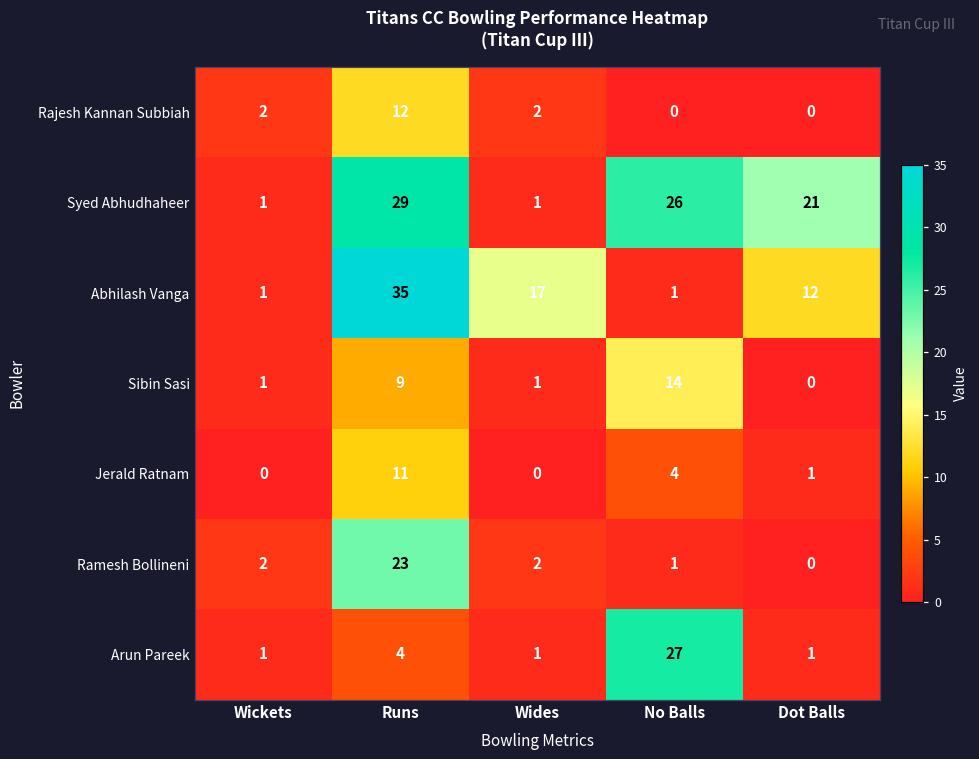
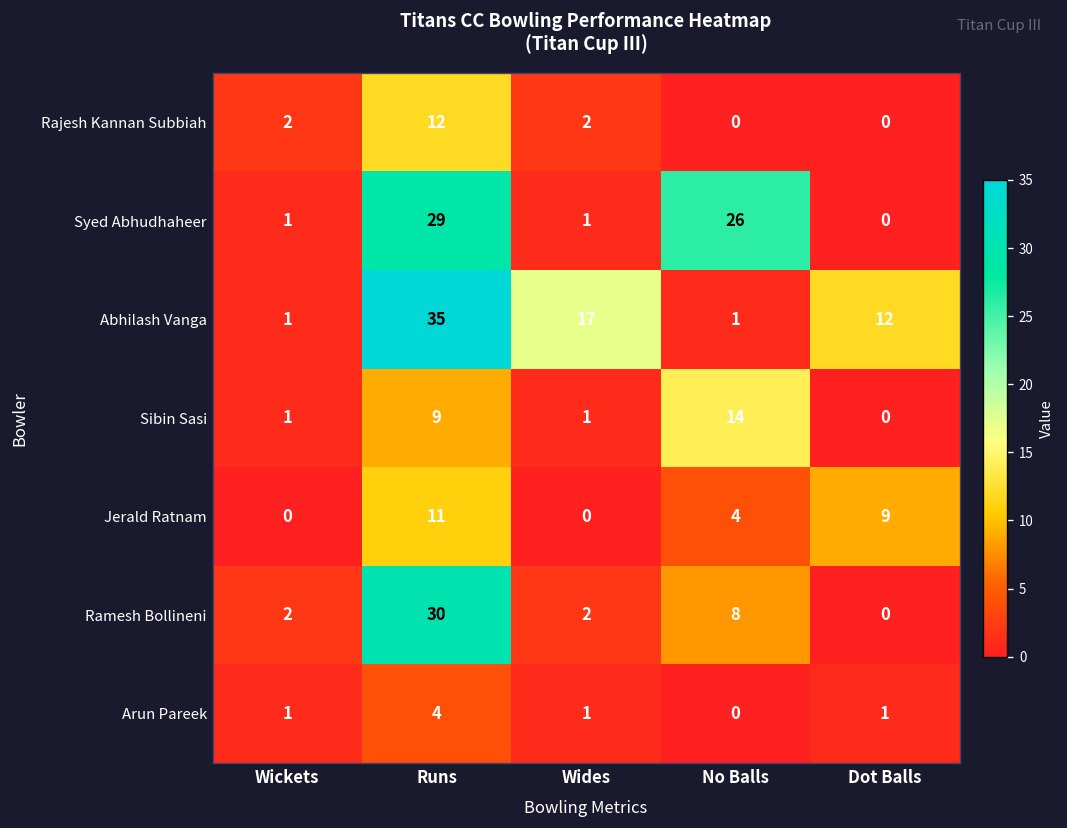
Syed Abhudhaheer, Dot Balls: 21 -> 0
Jerald Ratnam, Dot Balls: 1 -> 9
Ramesh Bollineni, Runs: 23 -> 30
Ramesh Bollineni, No Balls: 1 -> 8
Arun Pareek, No Balls: 27 -> 0
